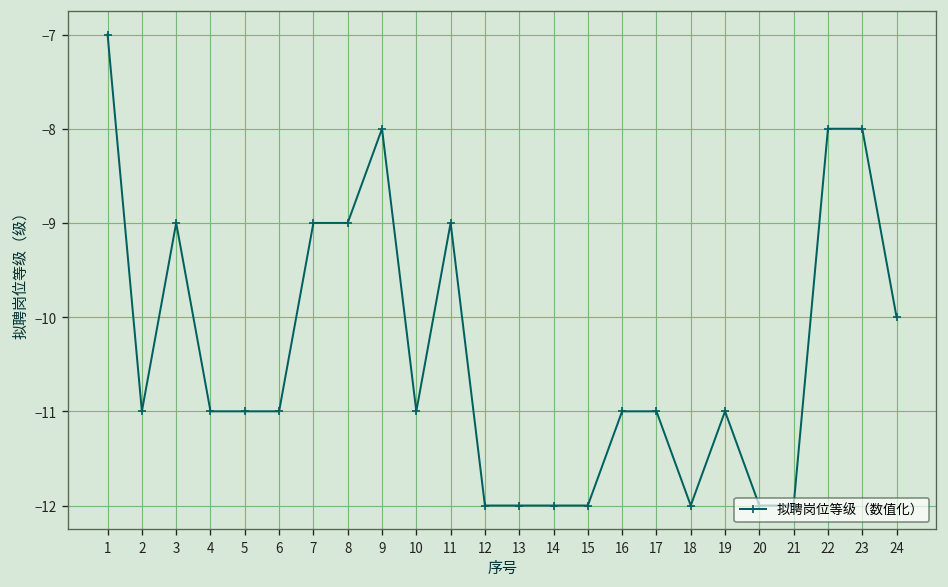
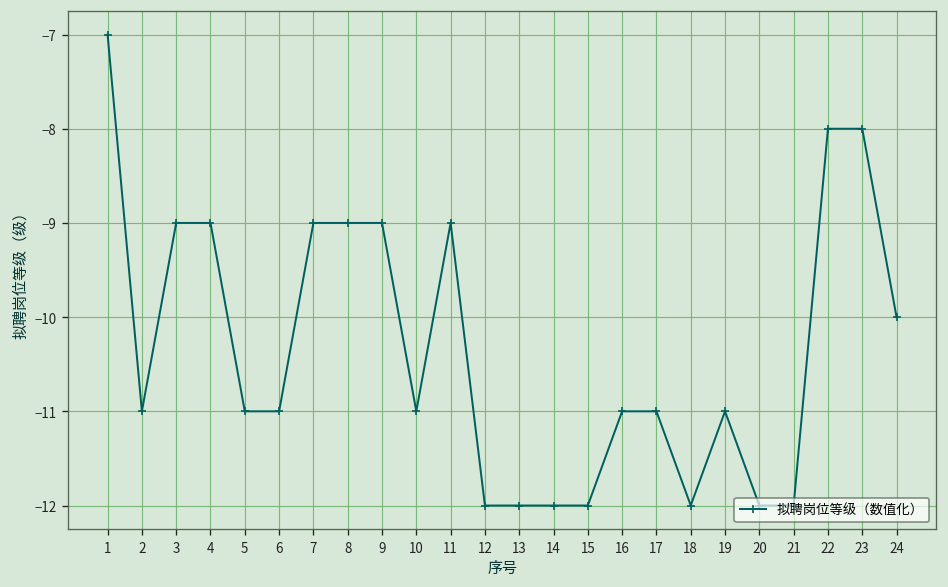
4: -11.0 -> -9.0
9: -8.0 -> -9.0
